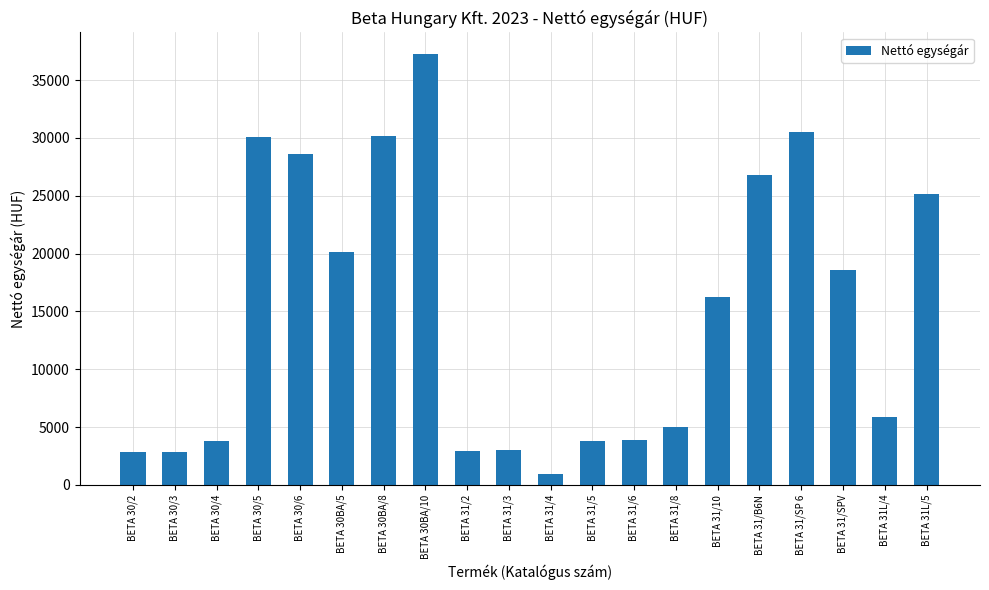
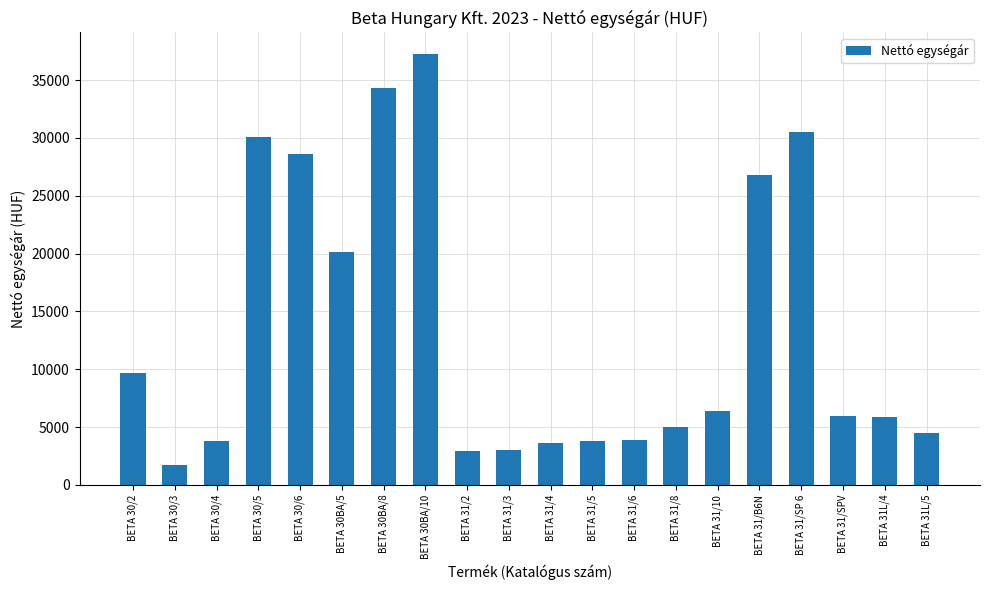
BETA 30/2: 2900 -> 9700
BETA 30/3: 2900 -> 1700
BETA 30BA/8: 30200 -> 34300
BETA 31/4: 900 -> 3700
BETA 31/10: 16200 -> 6400
BETA 31/SPV: 18600 -> 6000
BETA 31L/5: 25100 -> 4500
